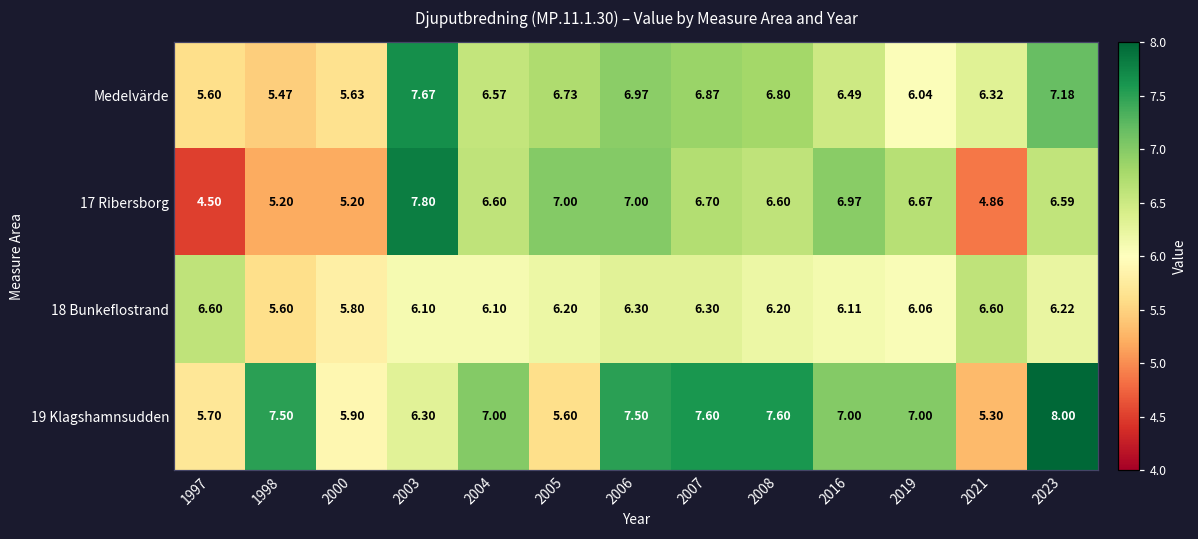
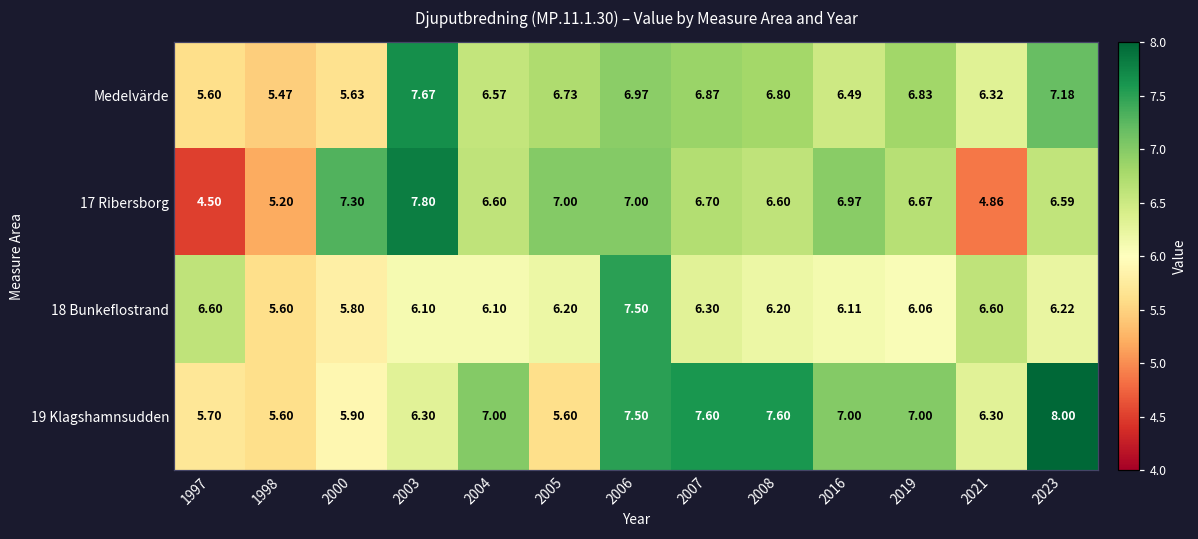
Medelvärde, 2019: 6.04 -> 6.83
17 Ribersborg, 2000: 5.20 -> 7.30
18 Bunkeflostrand, 2006: 6.30 -> 7.50
19 Klagshamnsudden, 1998: 7.50 -> 5.60
19 Klagshamnsudden, 2021: 5.30 -> 6.30
